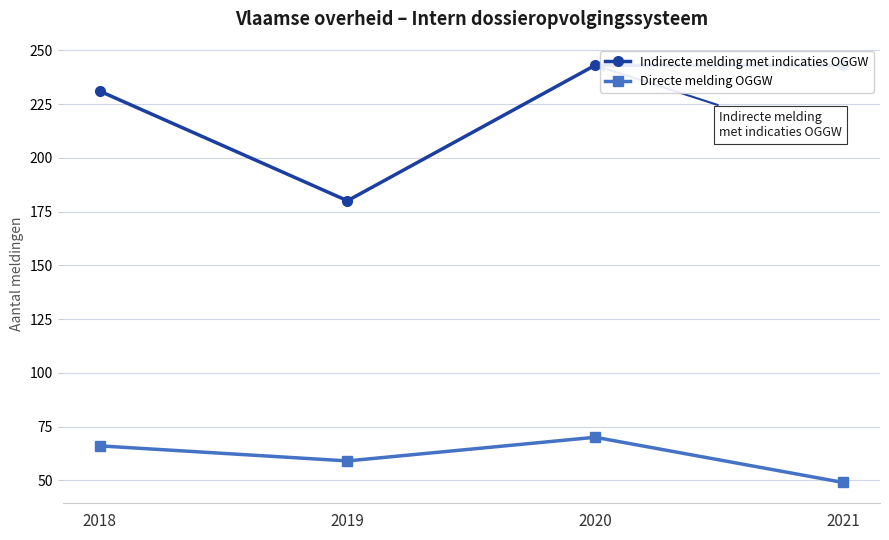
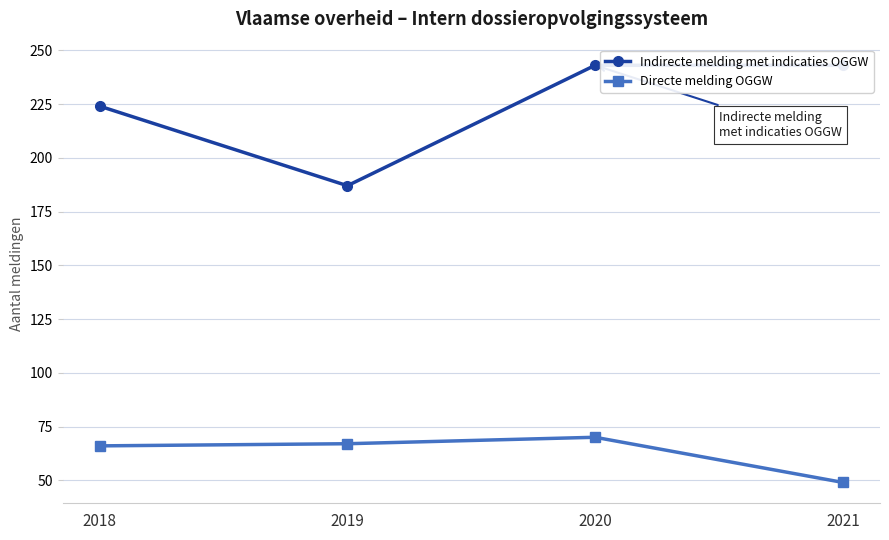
Indirecte melding met indicaties OGGW, 2018: 231 -> 224
Indirecte melding met indicaties OGGW, 2019: 180 -> 187
Directe melding OGGW, 2019: 59 -> 67
